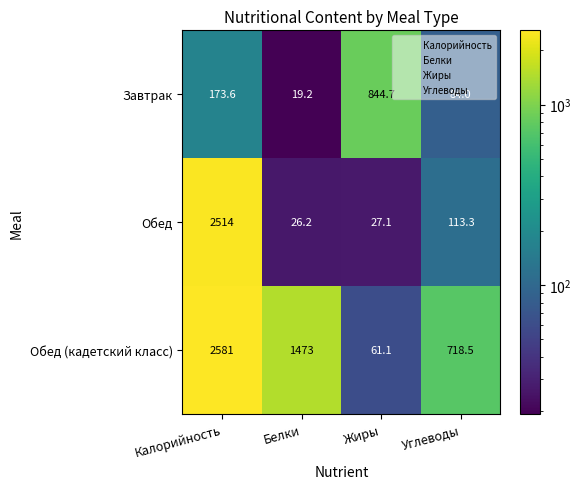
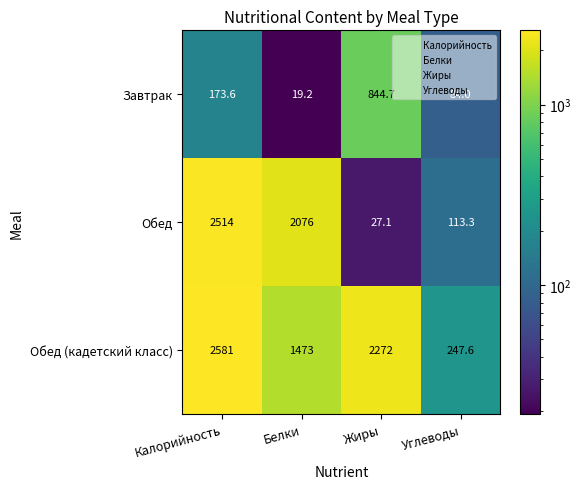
Обед, Белки: 26.2 -> 2076
Обед (кадетский класс), Жиры: 61.1 -> 2272
Обед (кадетский класс), Углеводы: 718.5 -> 247.6
